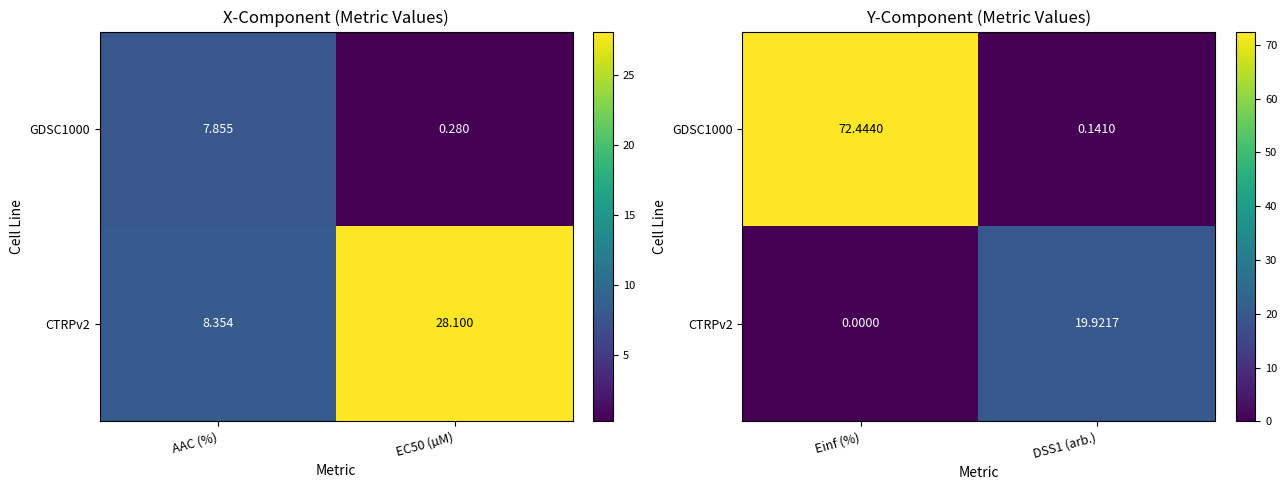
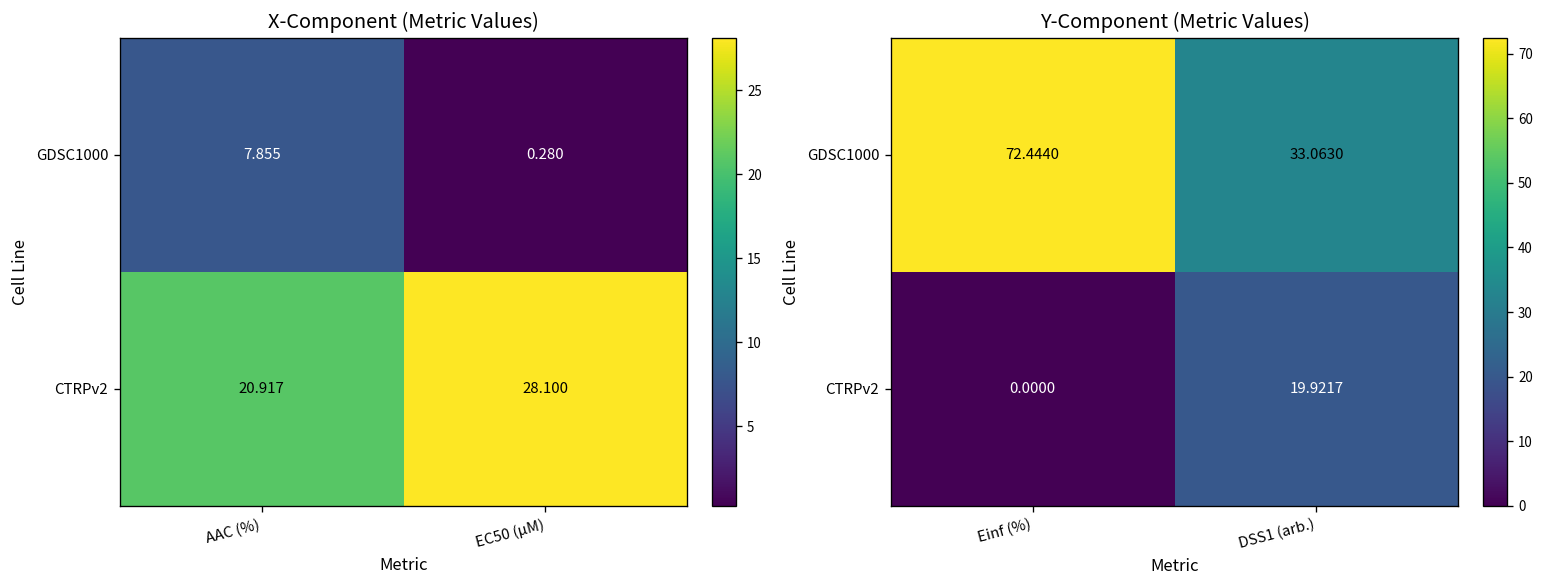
X-Component (Metric Values), CTRPv2, AAC (%): 8.354 -> 20.917
Y-Component (Metric Values), GDSC1000, DSS1 (arb.): 0.1410 -> 33.0630
